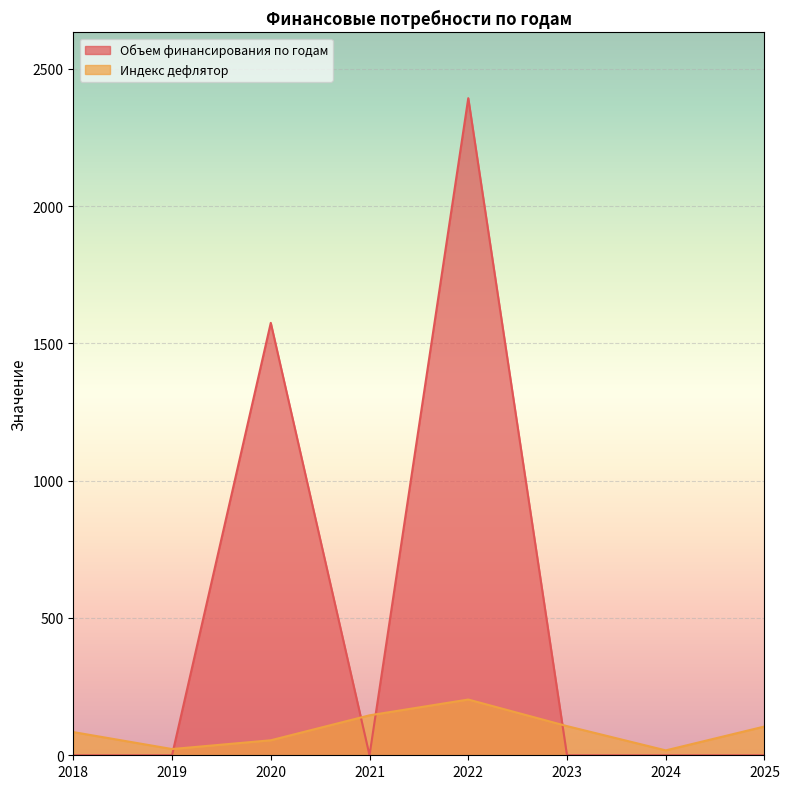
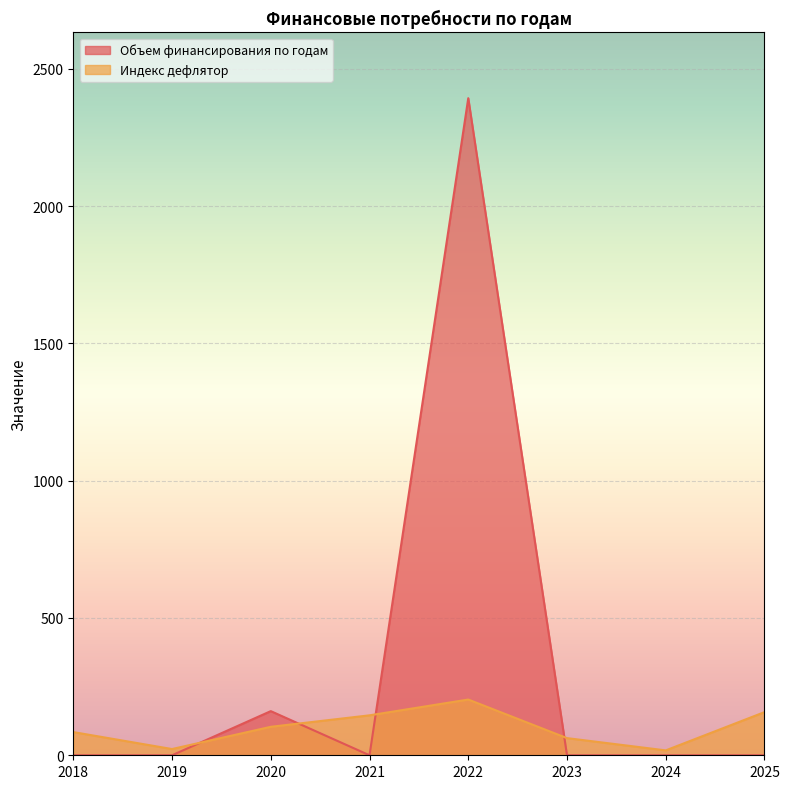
Объем финансирования по годам, 2020: 1570 -> 160
Индекс дефлятор, 2020: 50 -> 100
Индекс дефлятор, 2023: 110 -> 60
Индекс дефлятор, 2025: 100 -> 160
